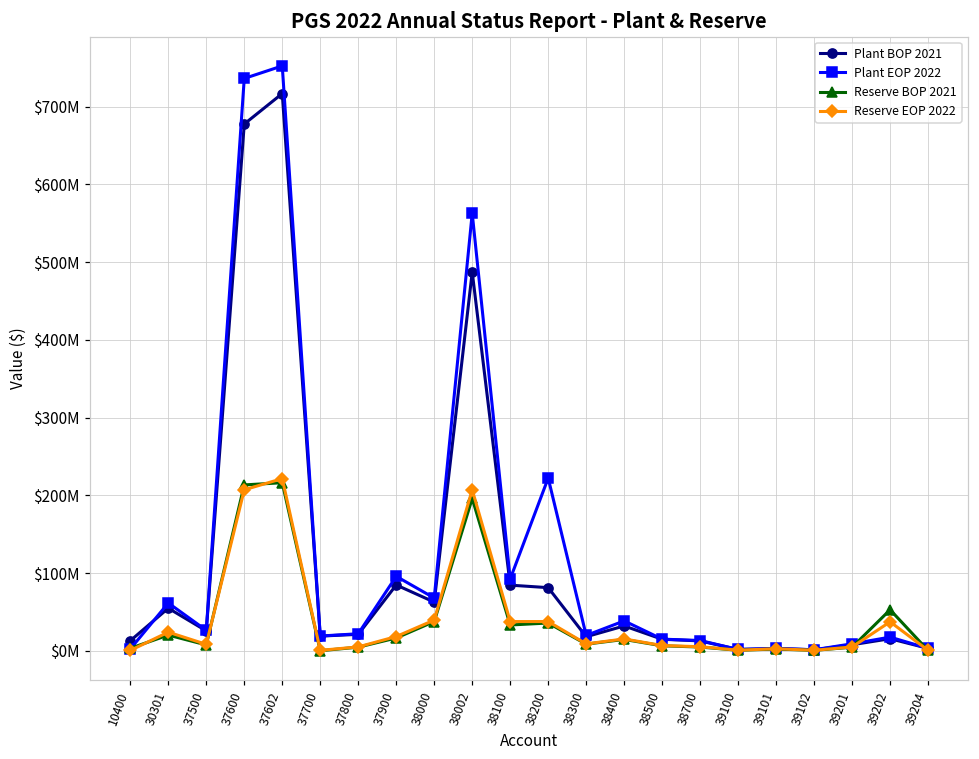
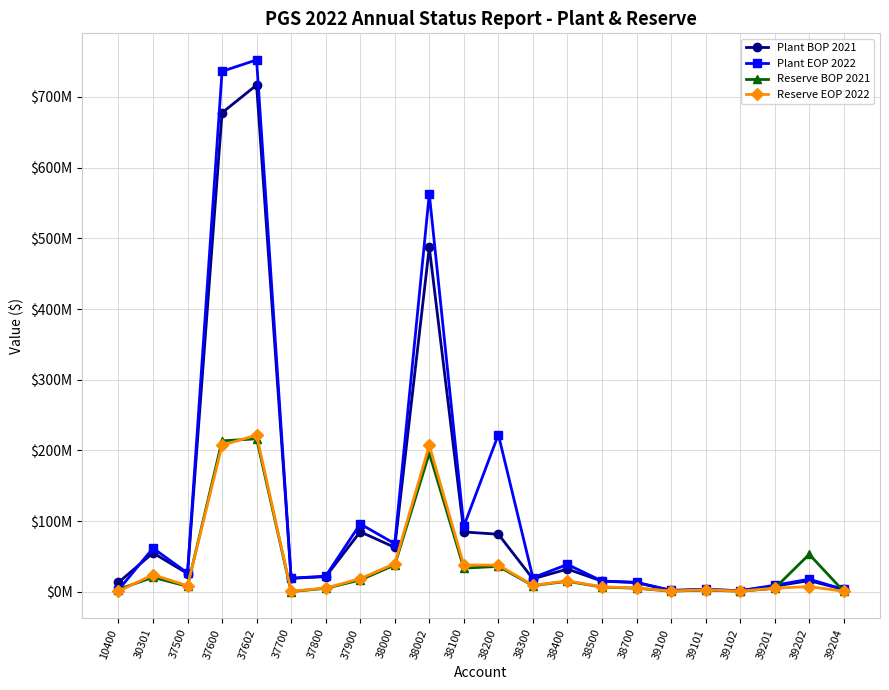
Reserve EOP 2022, 39202: $40000000 -> $10000000
